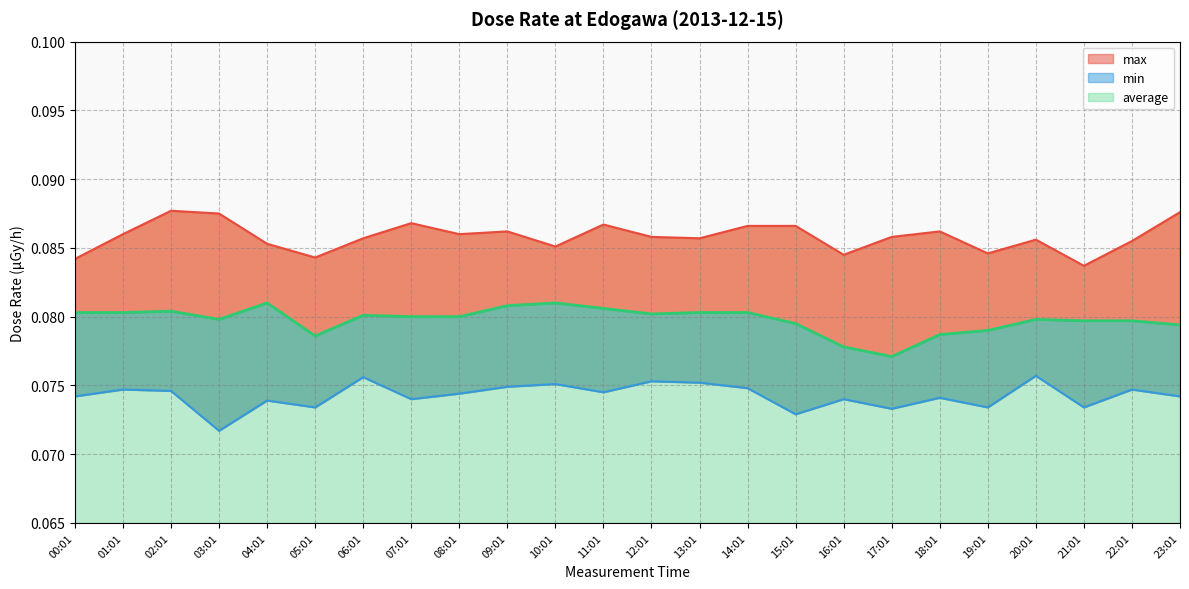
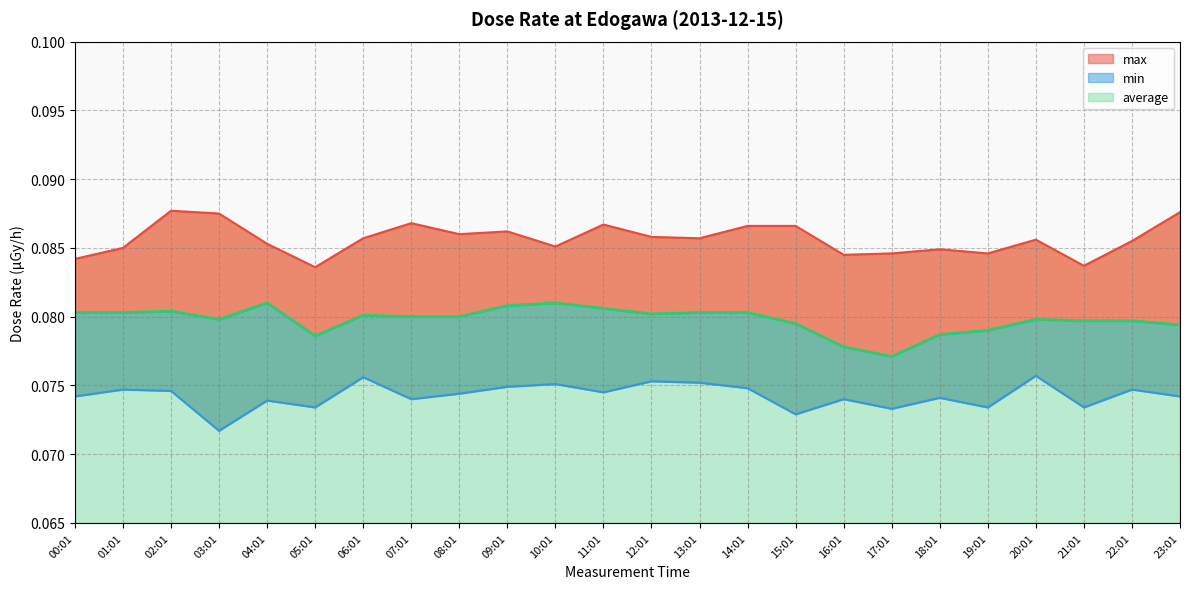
max, 01:01: 0.086 -> 0.085
max, 05:01: 0.0843 -> 0.0836
max, 17:01: 0.0858 -> 0.0846
max, 18:01: 0.0862 -> 0.0849
